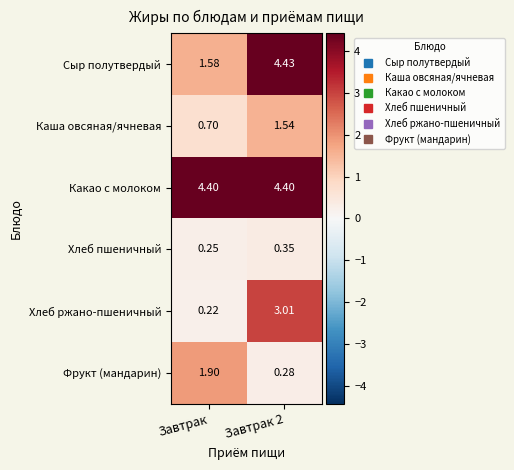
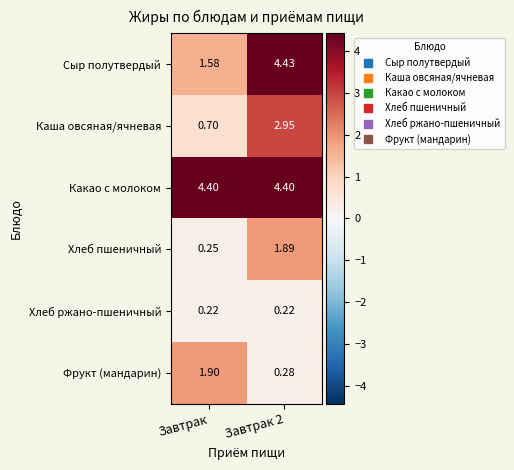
Каша овсяная/ячневая, Завтрак 2: 1.54 -> 2.95
Хлеб пшеничный, Завтрак 2: 0.35 -> 1.89
Хлеб ржано-пшеничный, Завтрак 2: 3.01 -> 0.22
